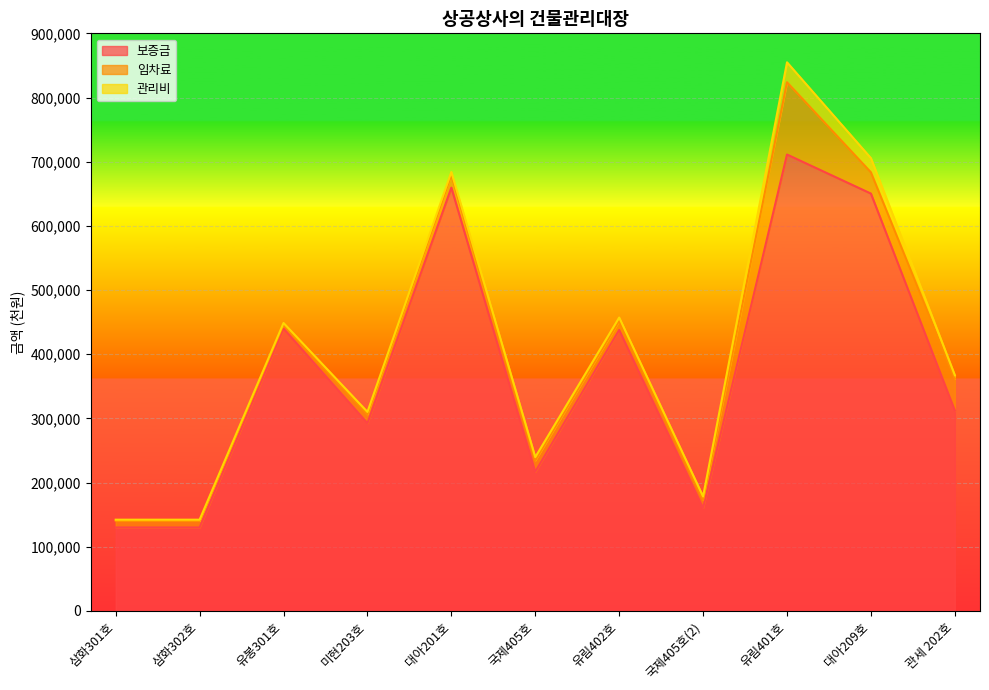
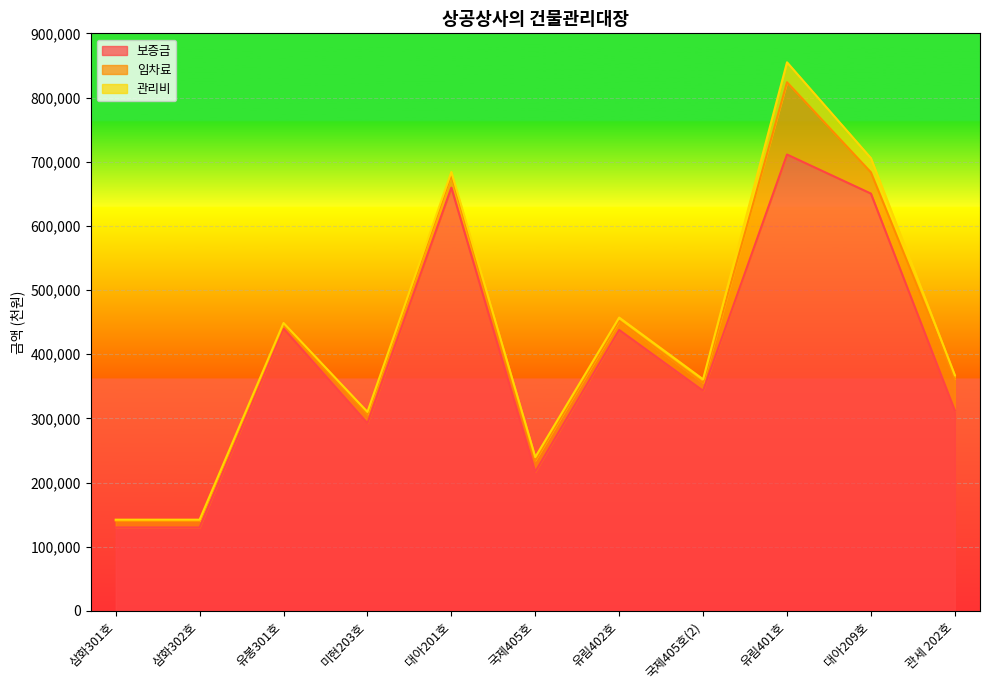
보증금, 국제405호(2): 160,000 -> 340,000
